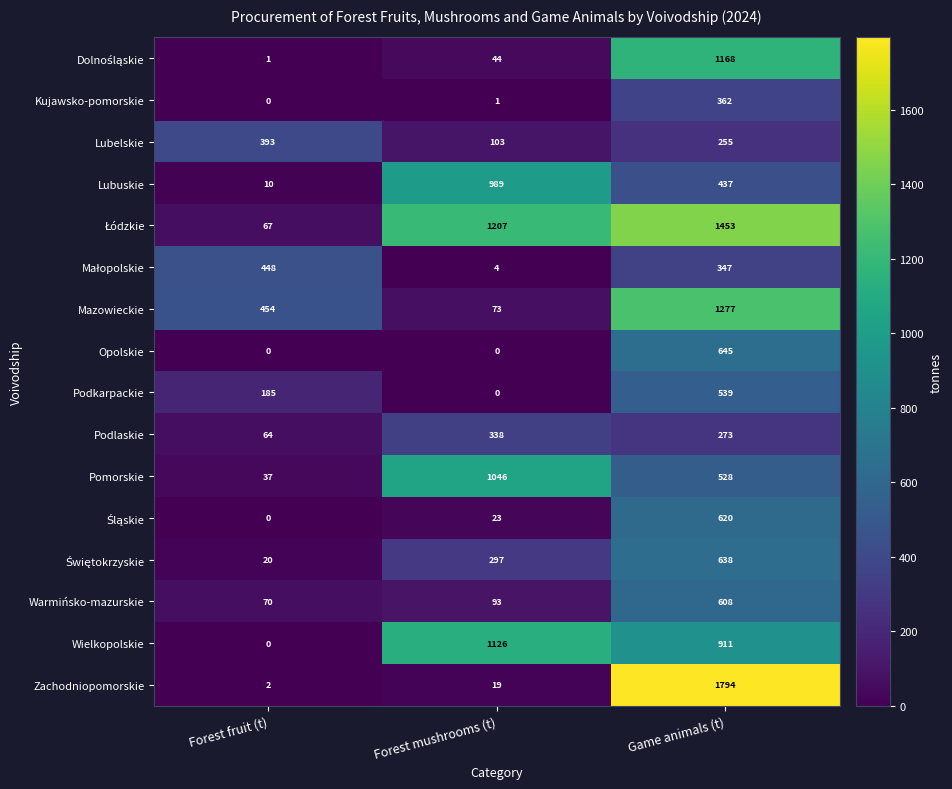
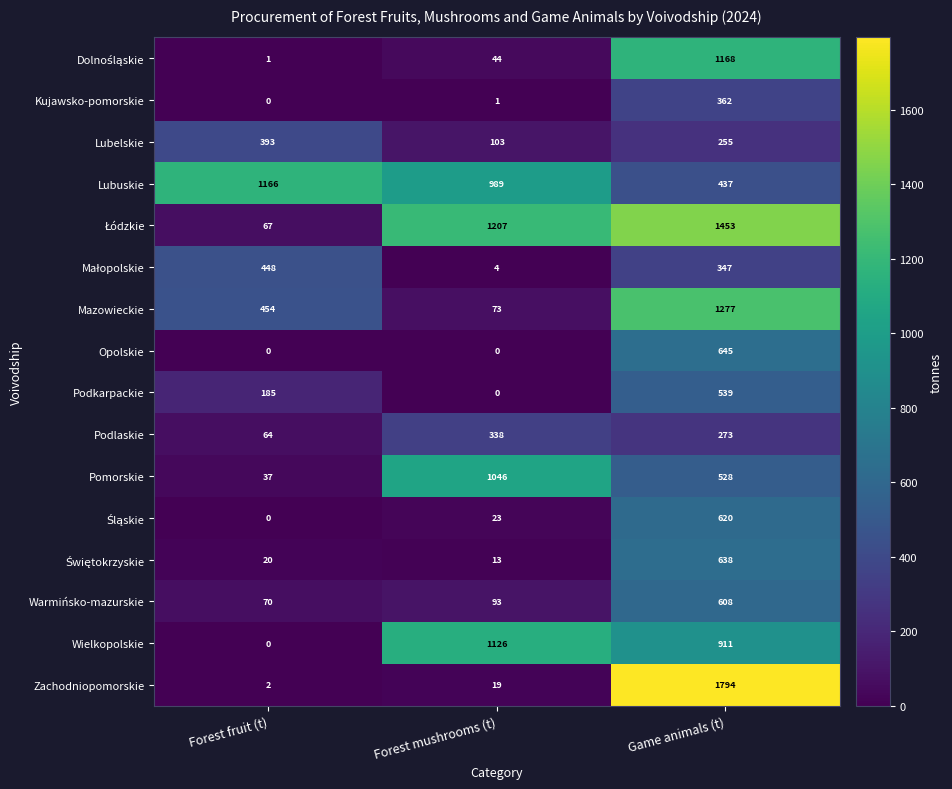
Lubuskie, Forest fruit (t): 10 -> 1166
Świętokrzyskie, Forest mushrooms (t): 297 -> 13
